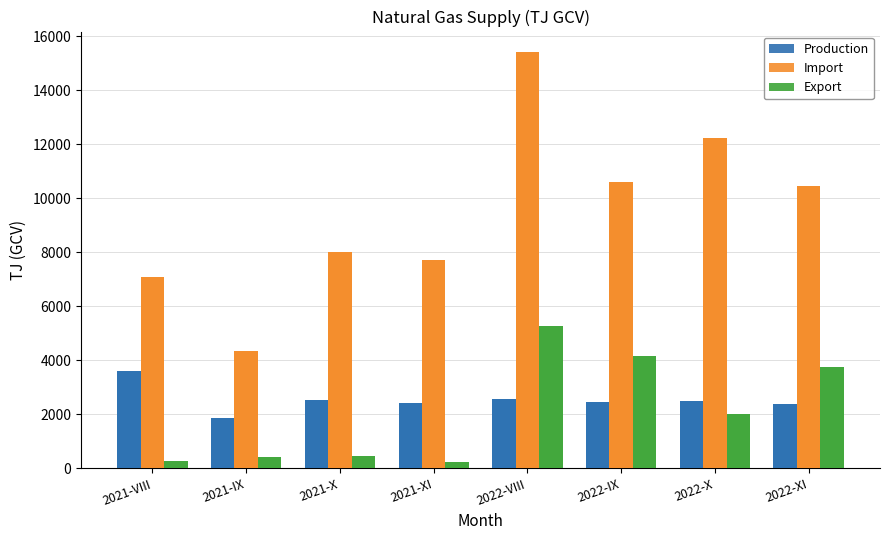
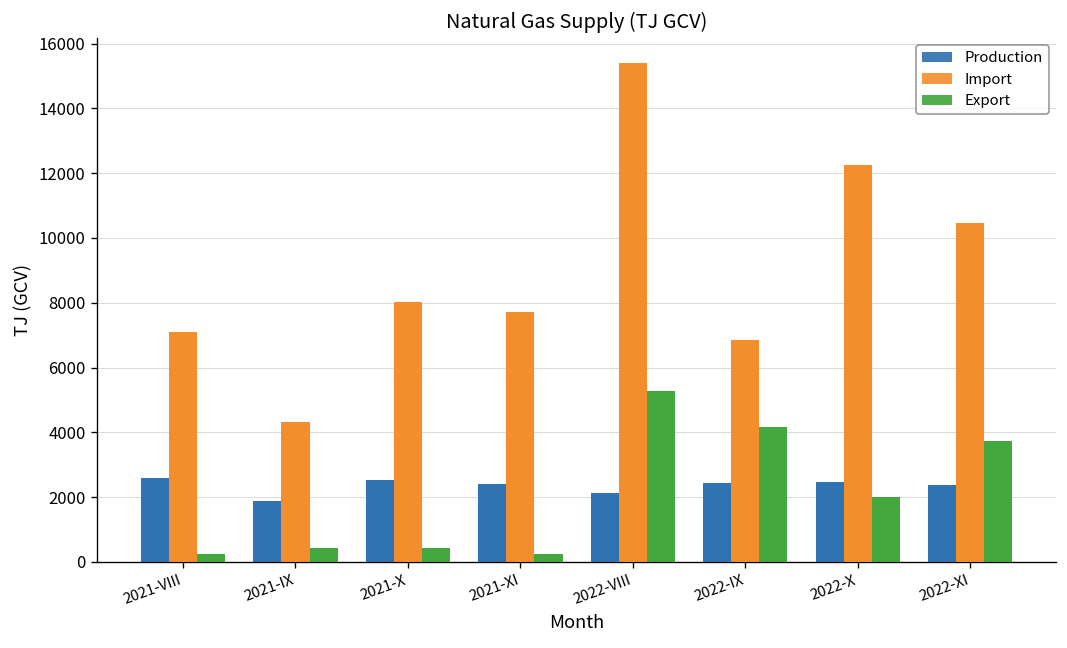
Production, 2021-VIII: 3600 -> 2600
Production, 2022-VIII: 2600 -> 2100
Import, 2022-IX: 10600 -> 6800
